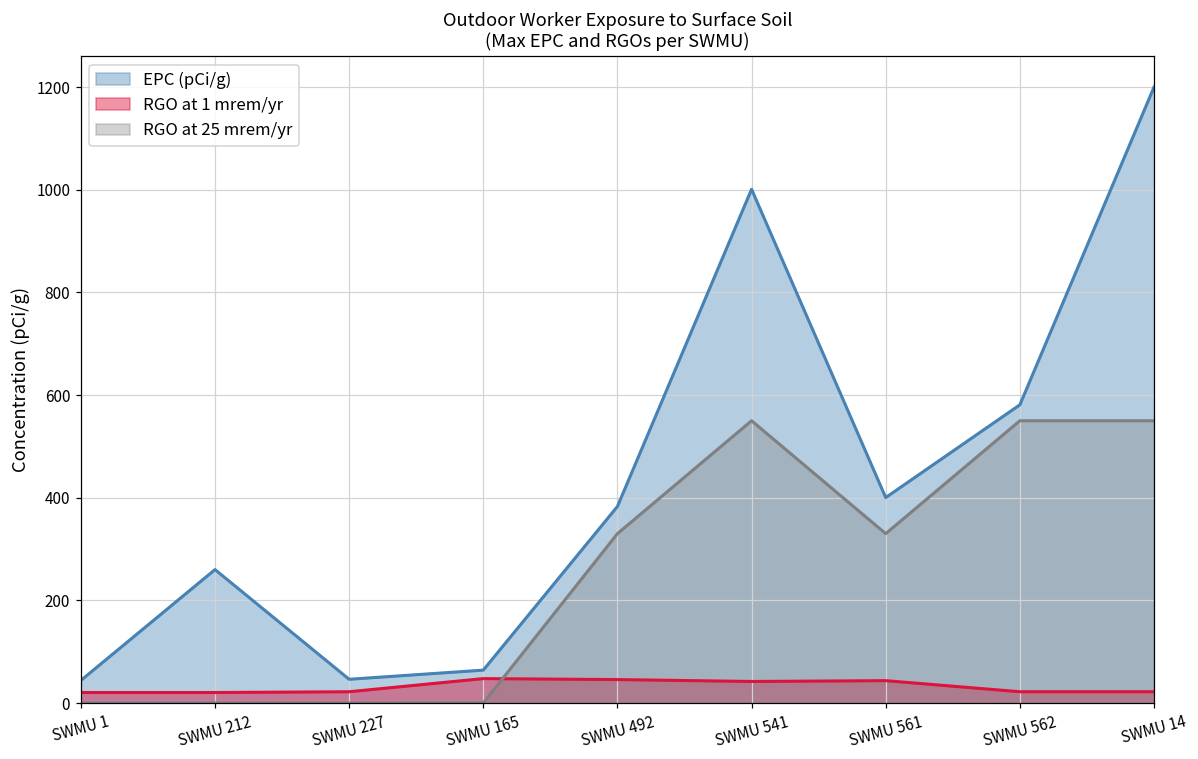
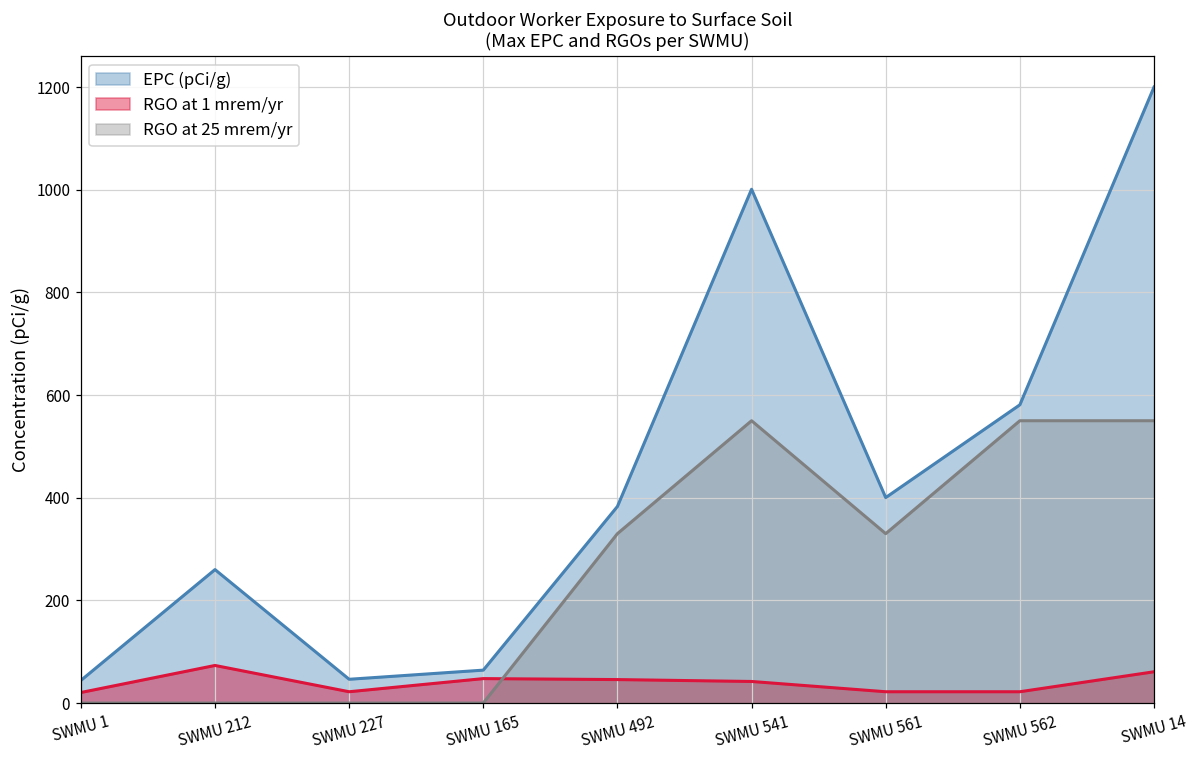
RGO at 1 mrem/yr, SWMU 212: 20 -> 70
RGO at 1 mrem/yr, SWMU 561: 40 -> 20
RGO at 1 mrem/yr, SWMU 14: 20 -> 60
